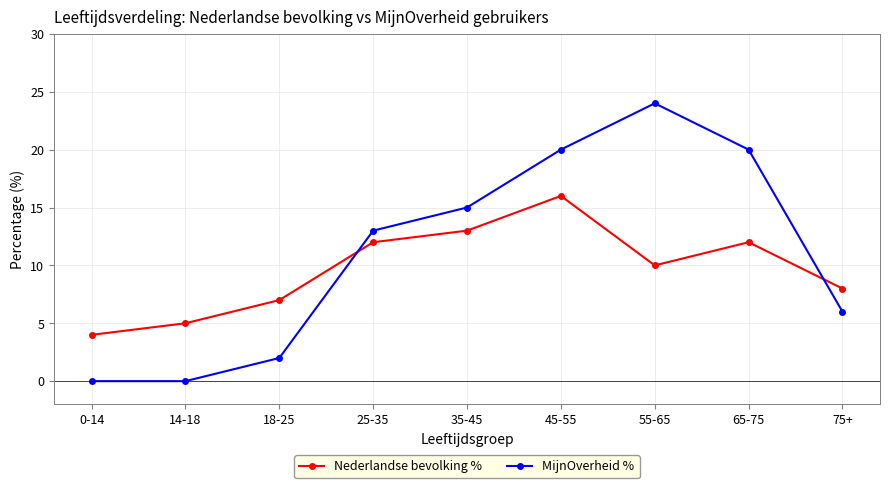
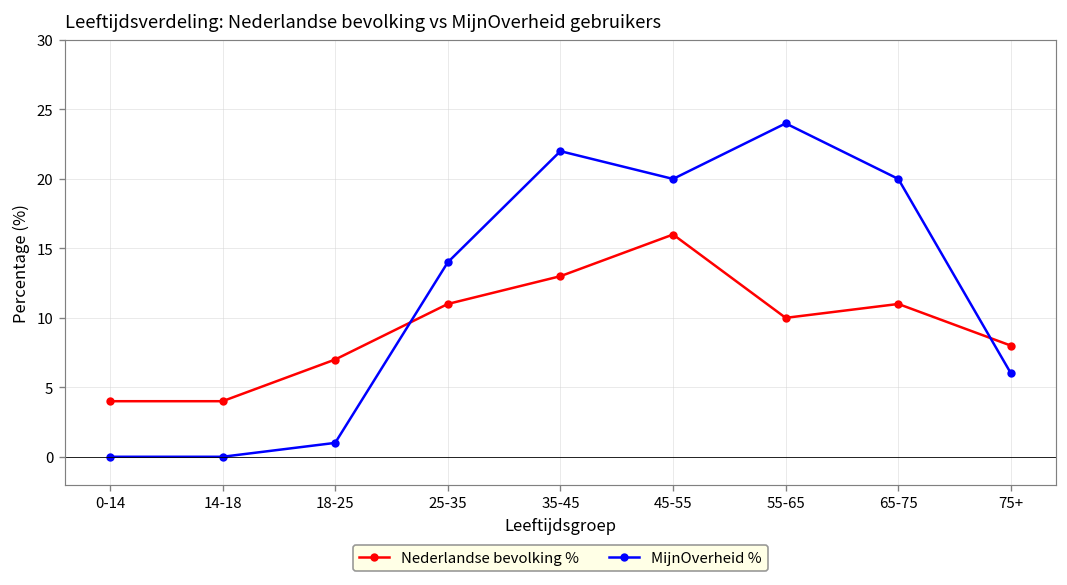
Nederlandse bevolking %, 14-18: 5 -> 4
MijnOverheid %, 18-25: 2 -> 1
Nederlandse bevolking %, 25-35: 12 -> 11
MijnOverheid %, 25-35: 13 -> 14
MijnOverheid %, 35-45: 15 -> 22
Nederlandse bevolking %, 65-75: 12 -> 11
